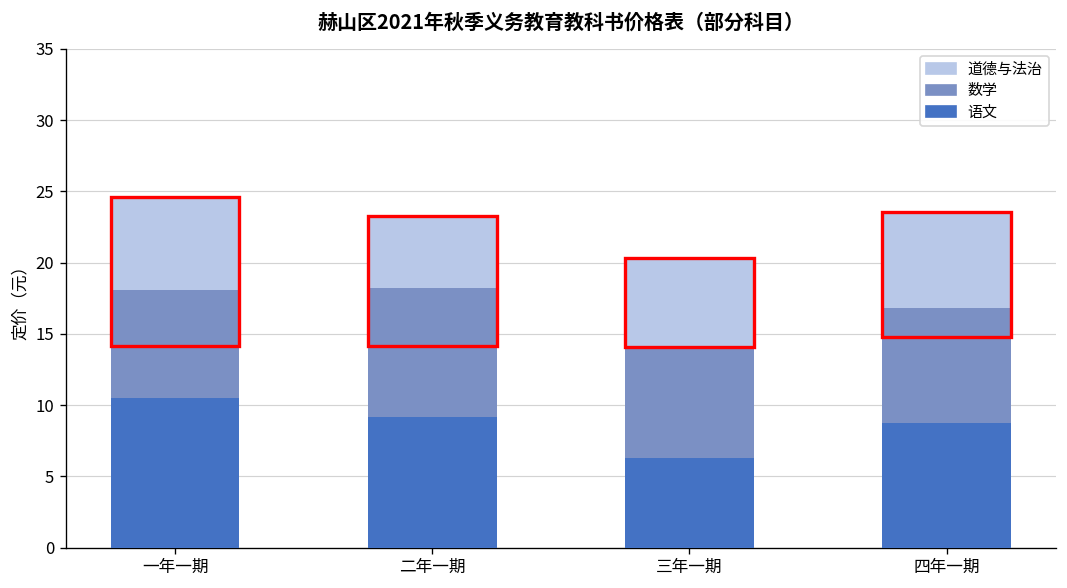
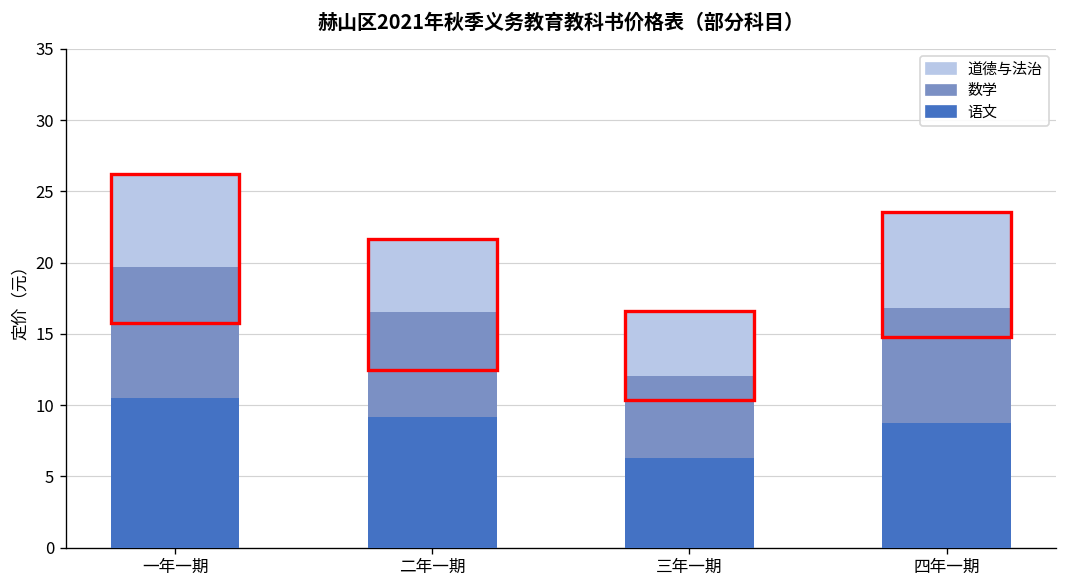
数学, 一年一期: 7.6 -> 9.2
数学, 二年一期: 9.1 -> 7.4
数学, 三年一期: 7.8 -> 5.7
道德与法治, 三年一期: 6.2 -> 4.6
